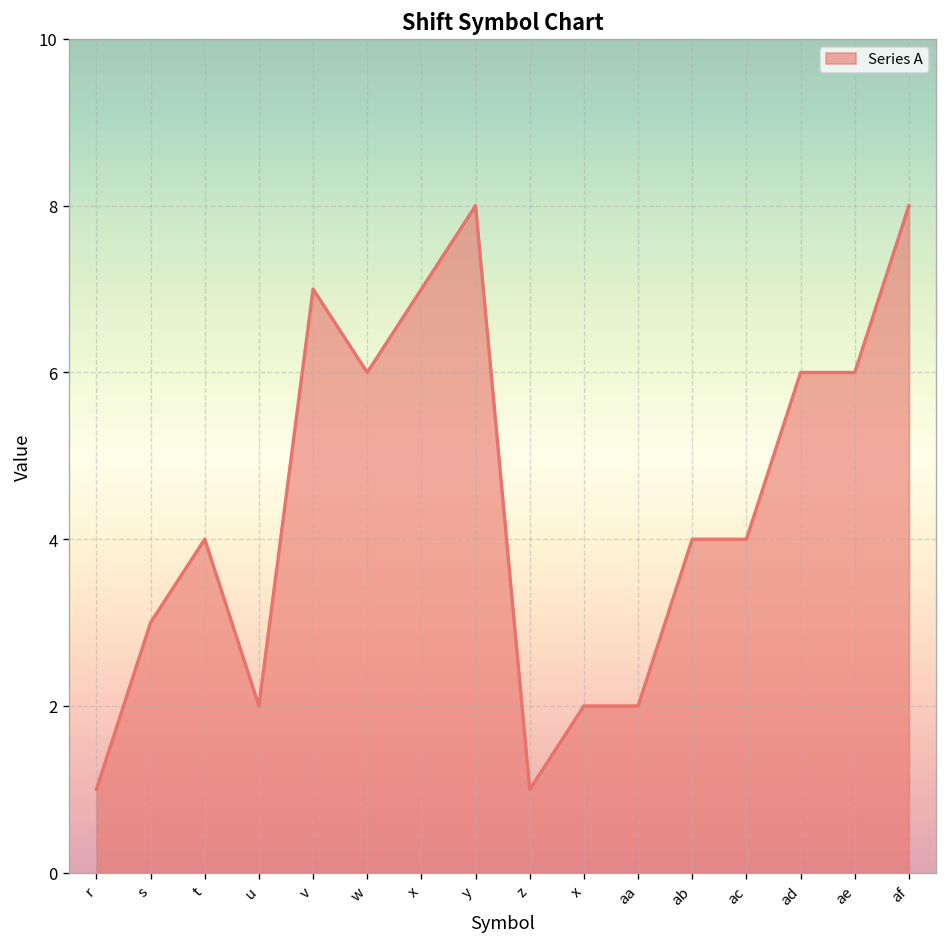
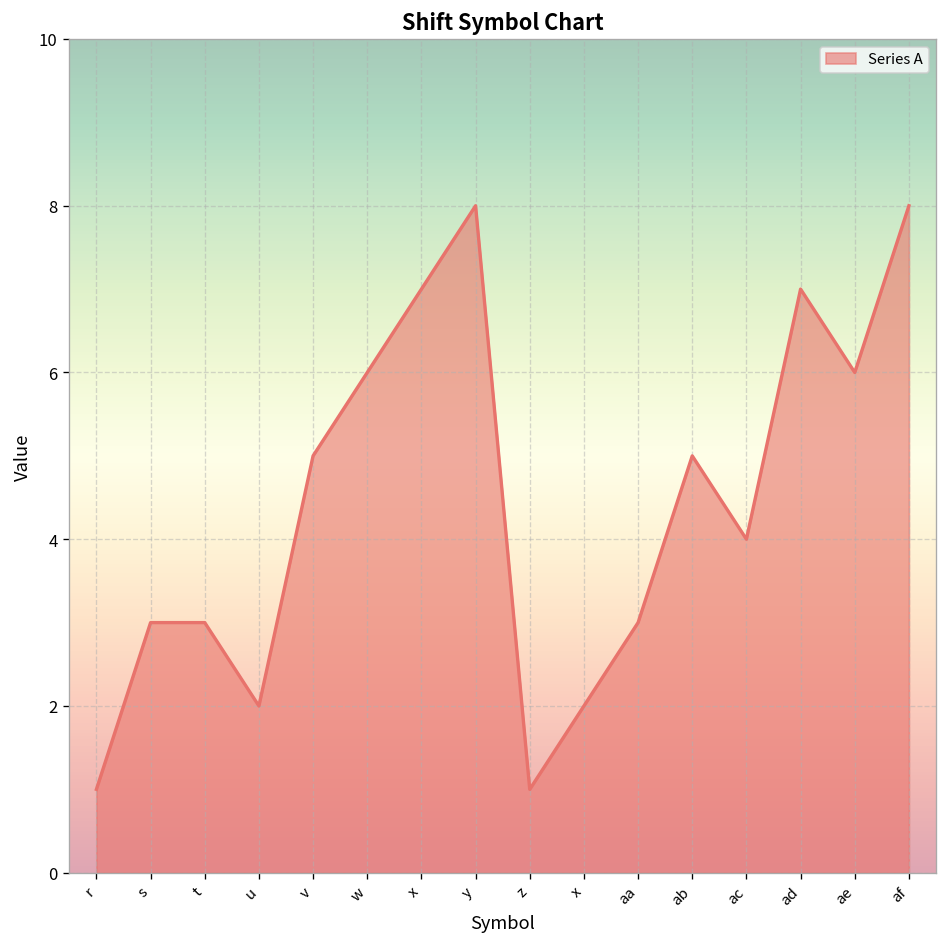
t: 4 -> 3
v: 7 -> 5
aa: 2 -> 3
ab: 4 -> 5
ad: 6 -> 7
